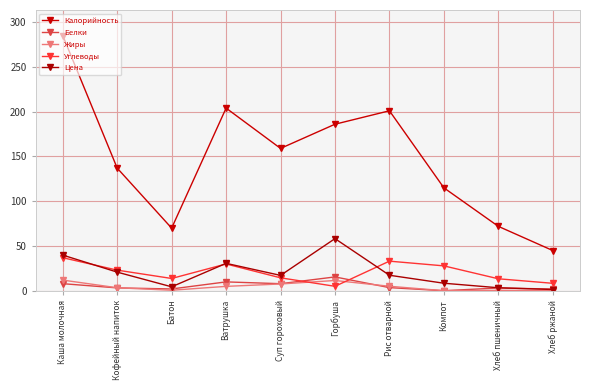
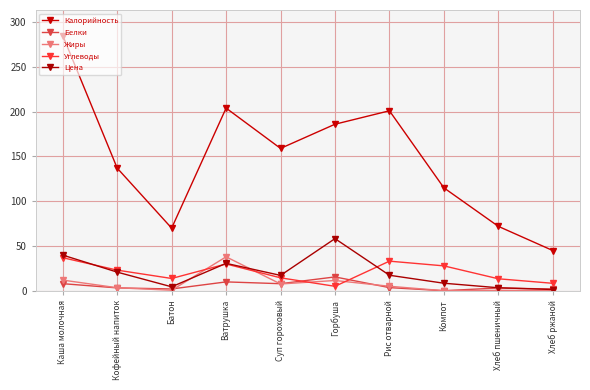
Жиры, Ватрушка: 10 -> 40
